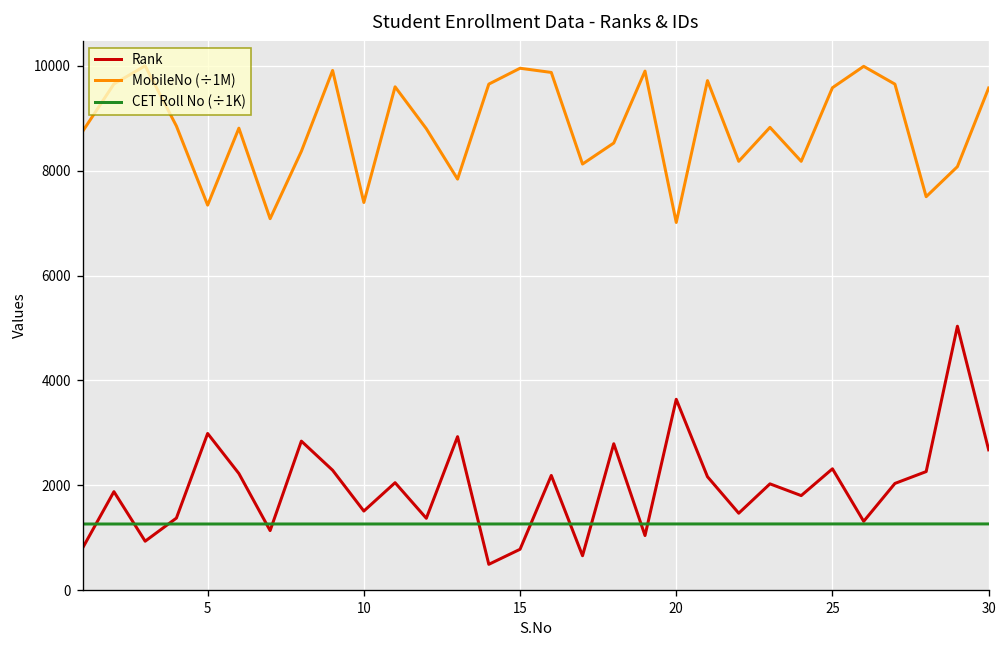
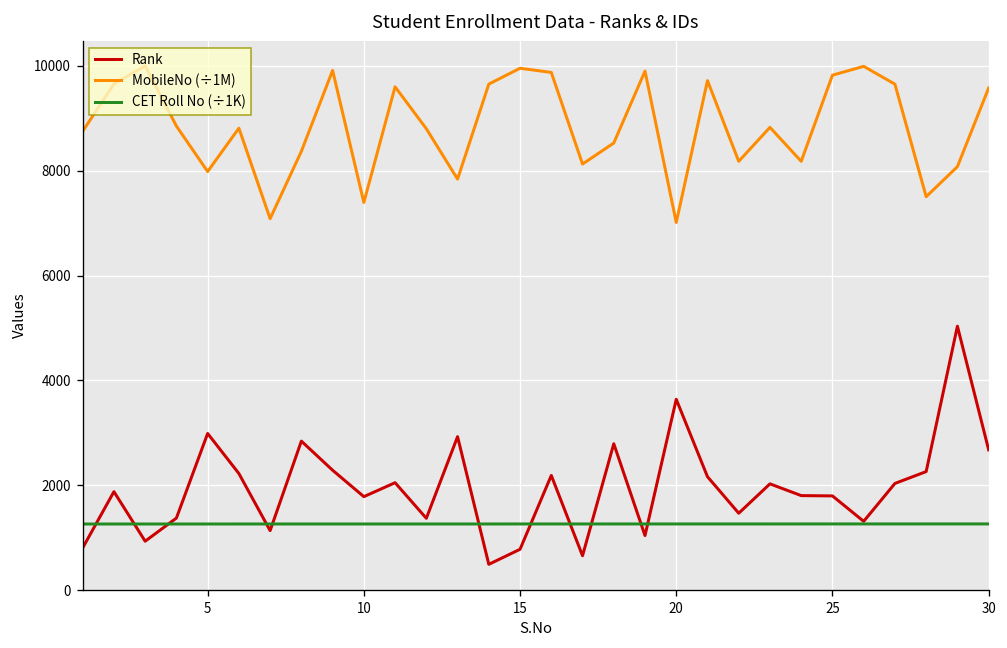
MobileNo (÷1M), 5: 7300 -> 8000
Rank, 10: 1500 -> 1800
Rank, 25: 2300 -> 1800
MobileNo (÷1M), 25: 9600 -> 9800
